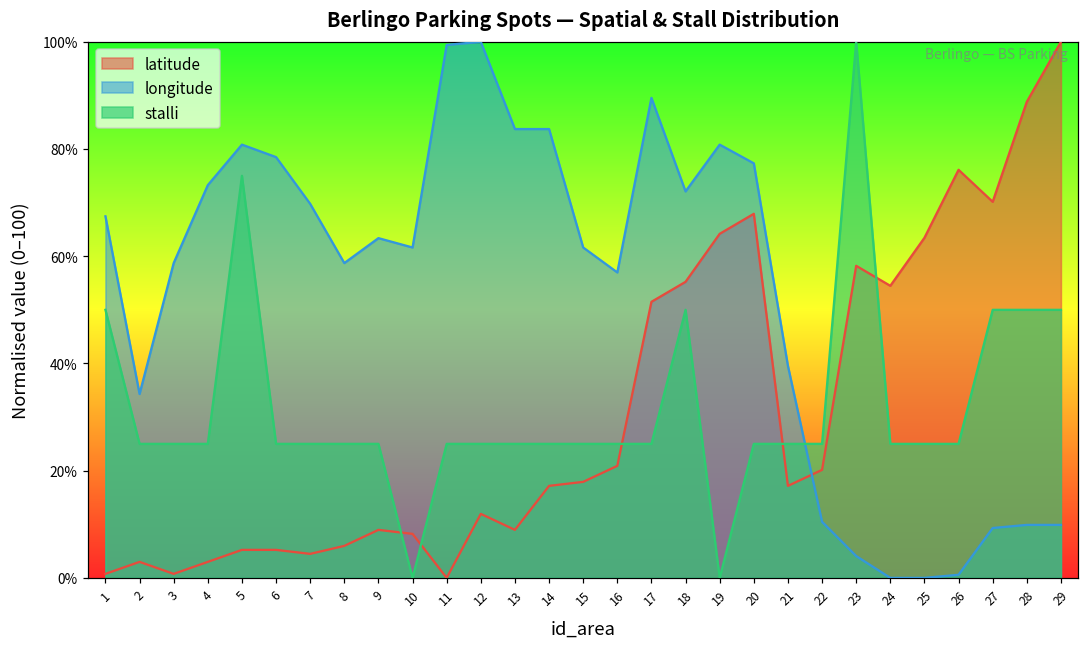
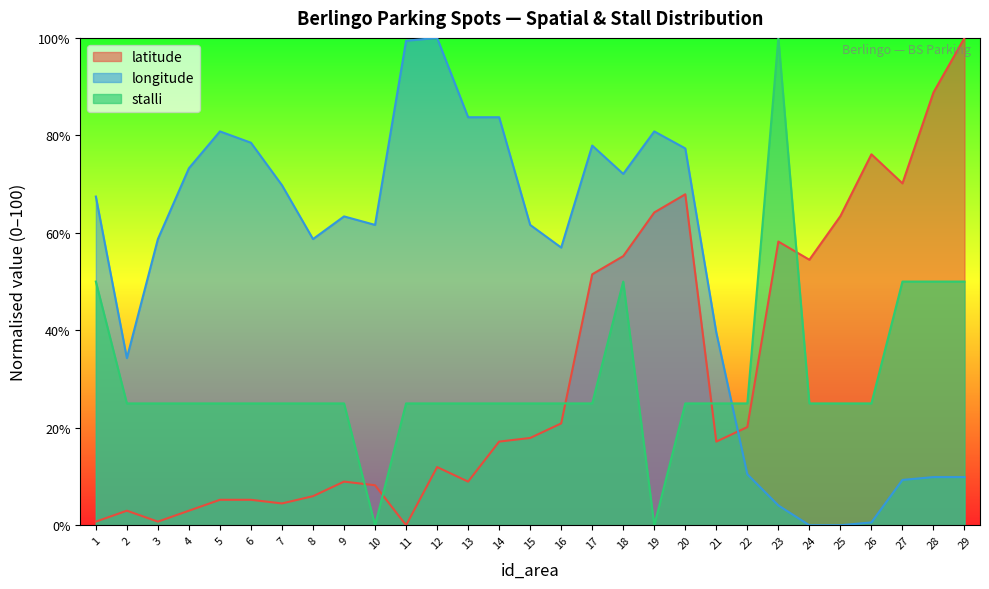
stalli, 5: 75% -> 25%
longitude, 17: 90% -> 78%
